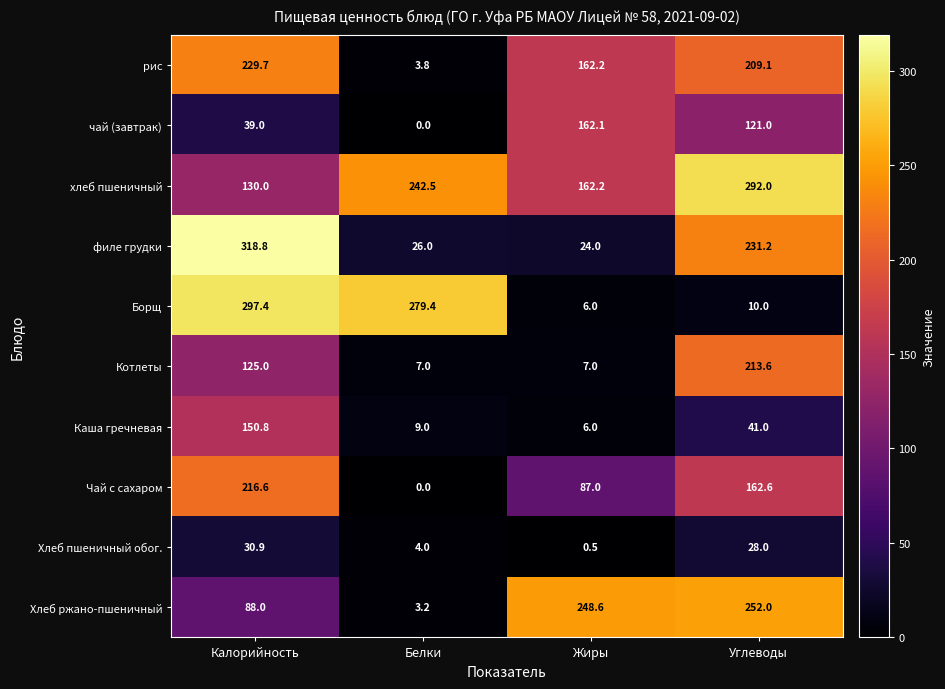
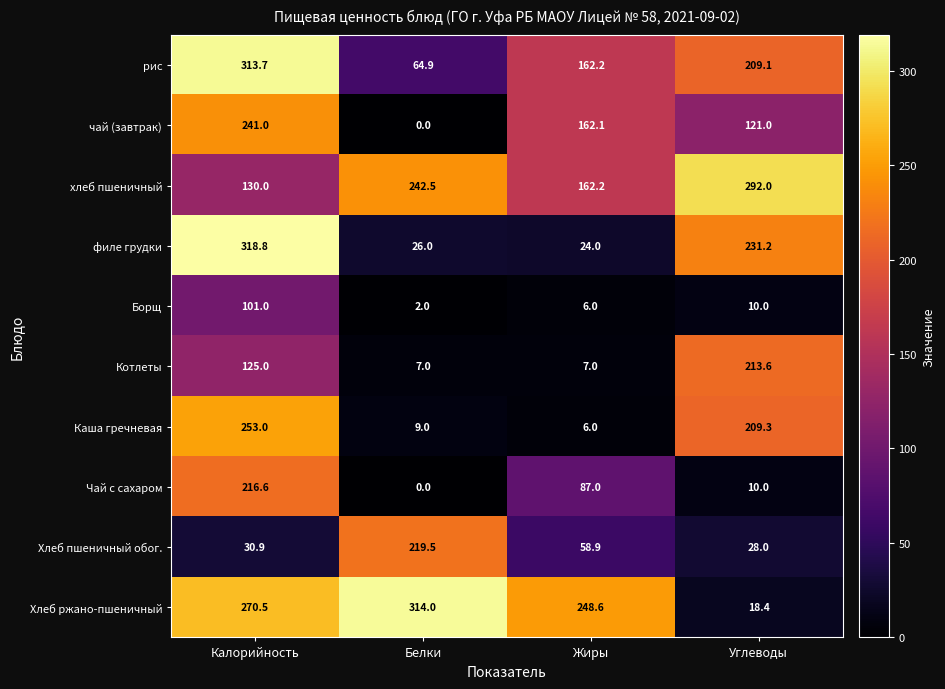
рис, Калорийность: 229.7 -> 313.7
рис, Белки: 3.8 -> 64.9
чай (завтрак), Калорийность: 39.0 -> 241.0
Борщ, Калорийность: 297.4 -> 101.0
Борщ, Белки: 279.4 -> 2.0
Каша гречневая, Калорийность: 150.8 -> 253.0
Каша гречневая, Углеводы: 41.0 -> 209.3
Чай с сахаром, Углеводы: 162.6 -> 10.0
Хлеб пшеничный обог., Белки: 4.0 -> 219.5
Хлеб пшеничный обог., Жиры: 0.5 -> 58.9
Хлеб ржано-пшеничный, Калорийность: 88.0 -> 270.5
Хлеб ржано-пшеничный, Белки: 3.2 -> 314.0
Хлеб ржано-пшеничный, Углеводы: 252.0 -> 18.4
